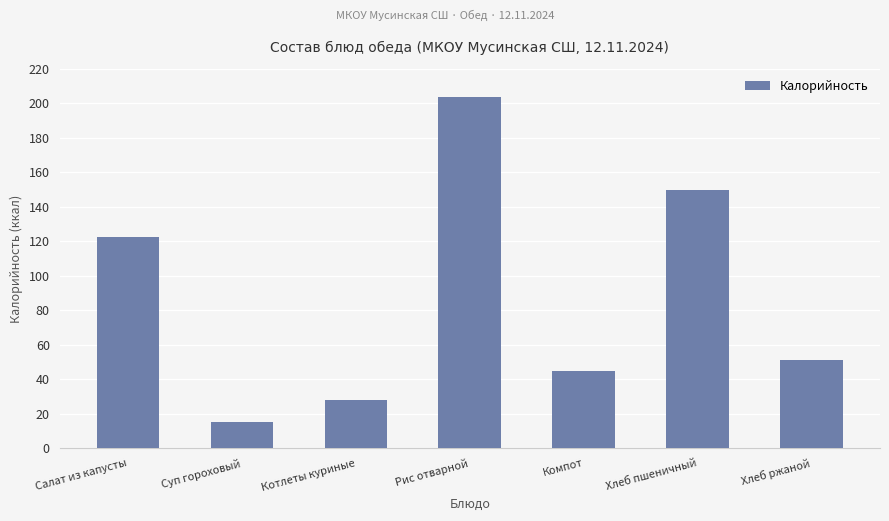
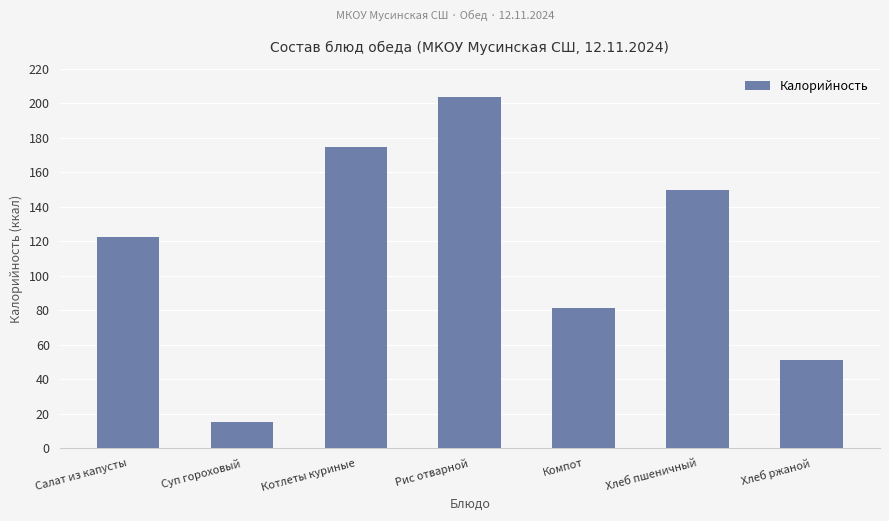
Котлеты куриные: 28 -> 175
Компот: 45 -> 81
